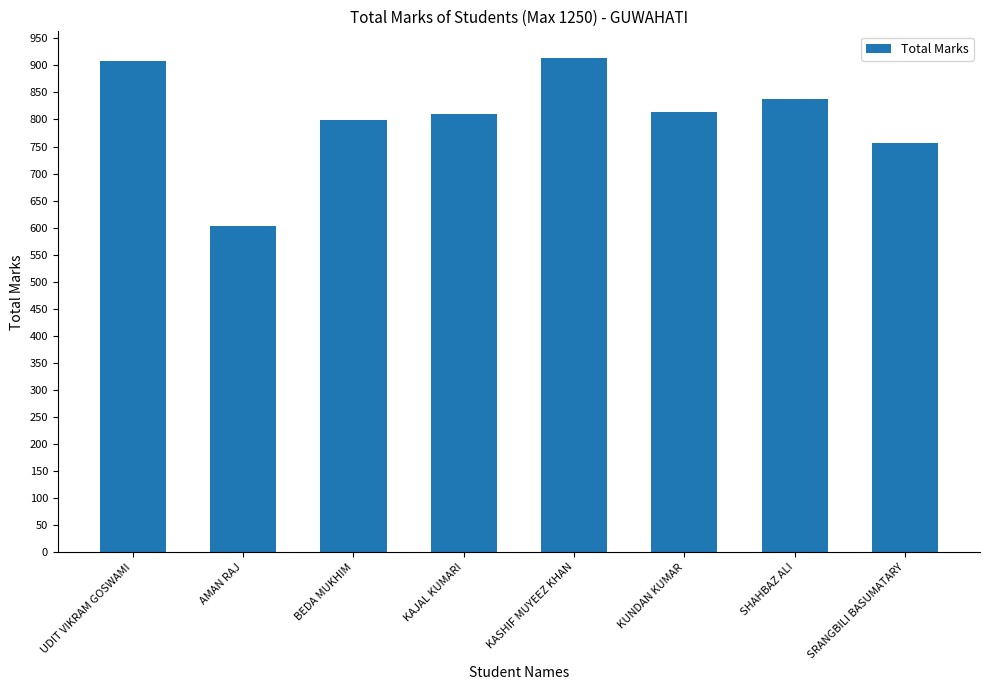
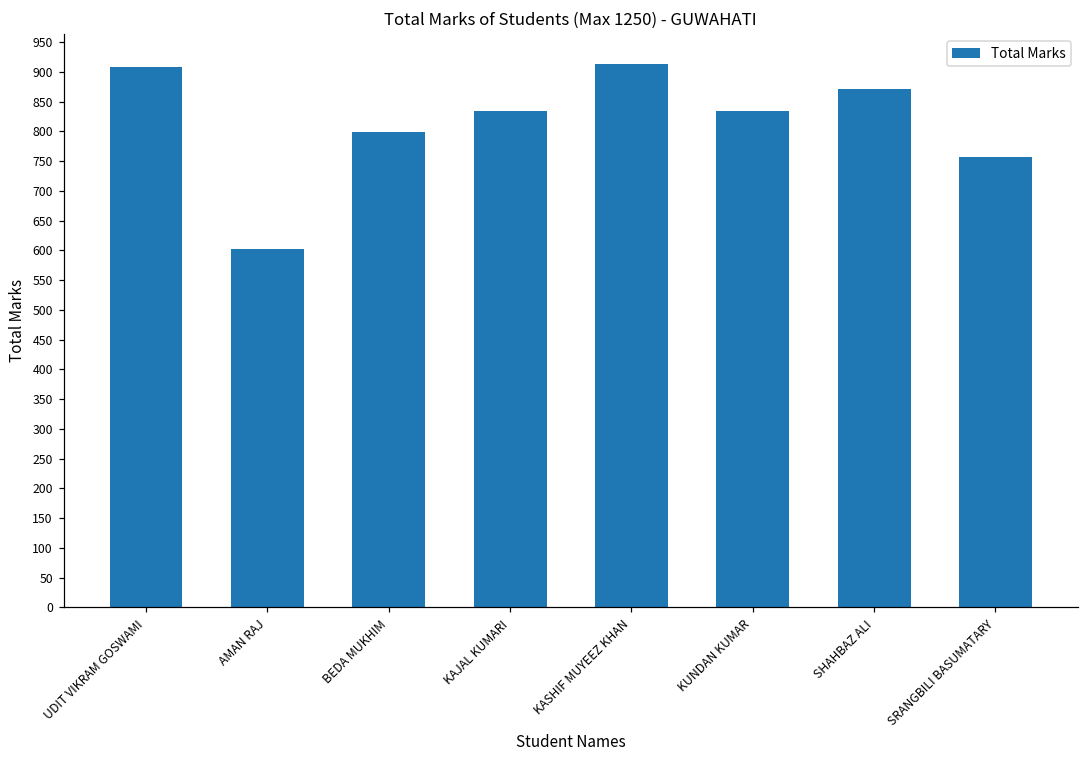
KAJAL KUMARI: 810 -> 830
KUNDAN KUMAR: 810 -> 830
SHAHBAZ ALI: 840 -> 870
